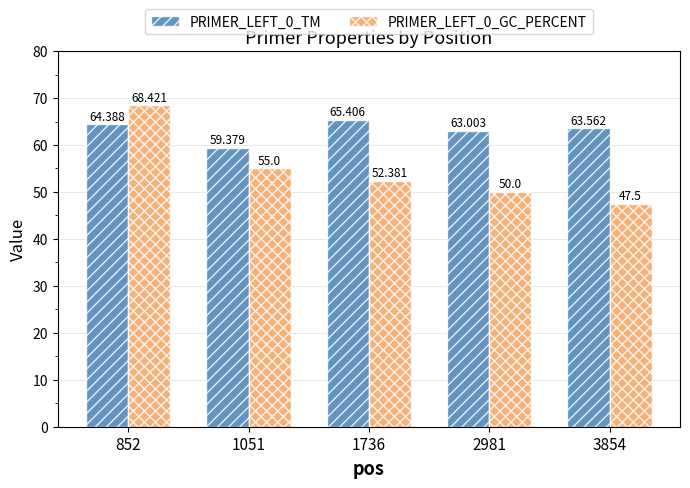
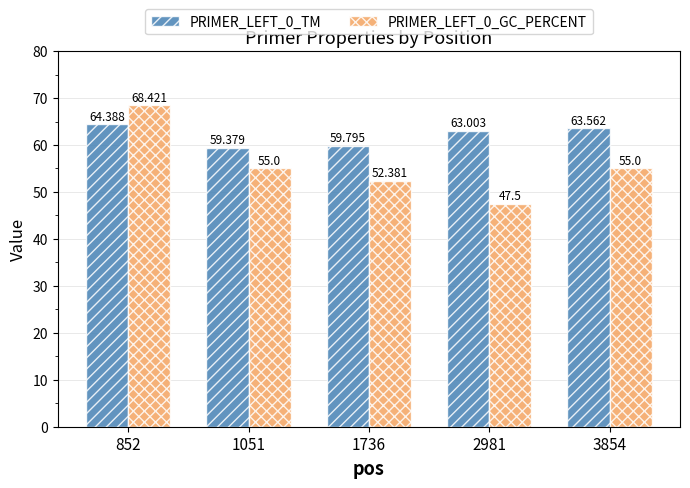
PRIMER_LEFT_0_TM, 1736: 65.406 -> 59.795
PRIMER_LEFT_0_GC_PERCENT, 2981: 50.0 -> 47.5
PRIMER_LEFT_0_GC_PERCENT, 3854: 47.5 -> 55.0
